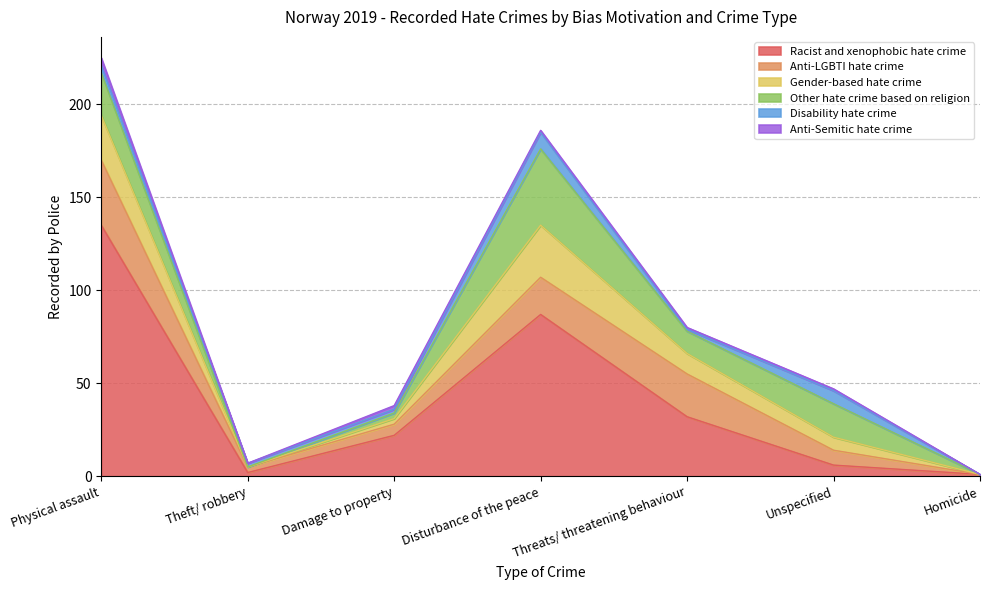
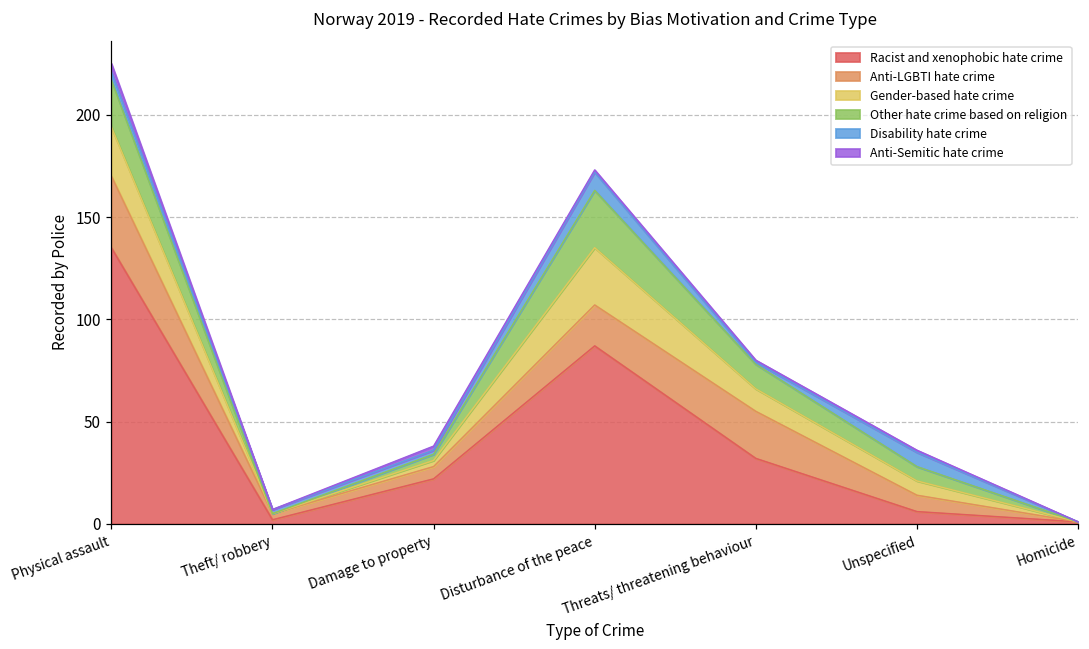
Other hate crime based on religion, Disturbance of the peace: 41 -> 28
Other hate crime based on religion, Unspecified: 18 -> 7
